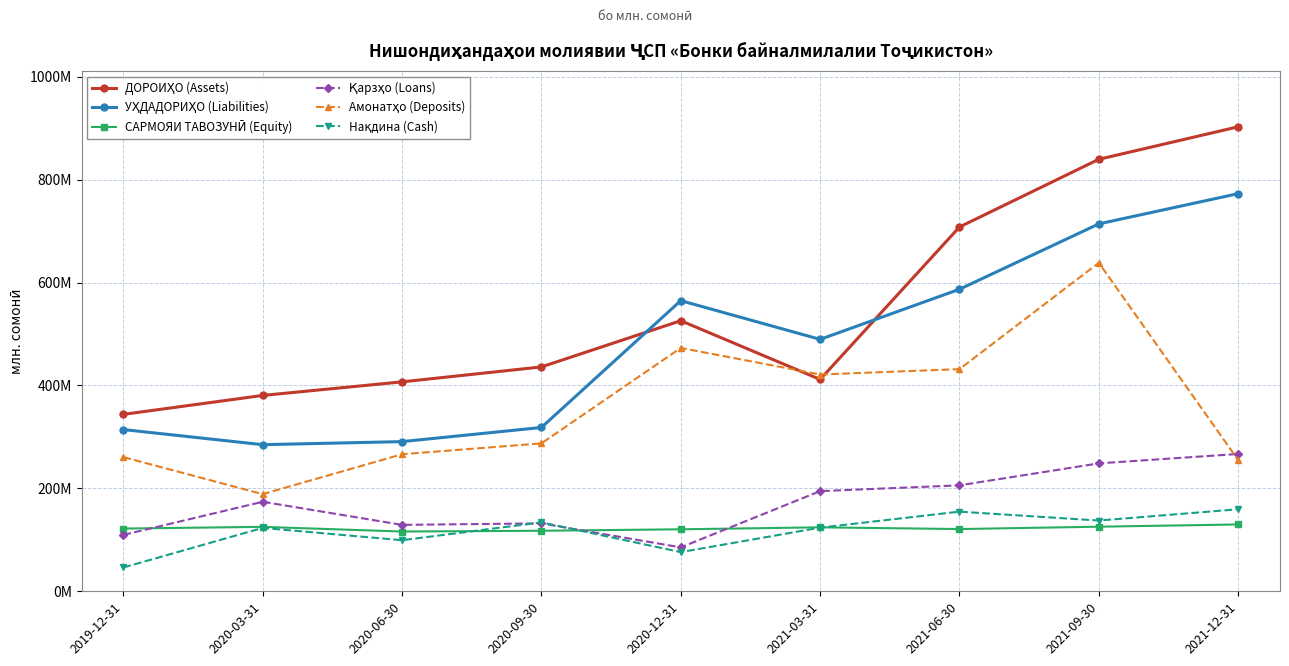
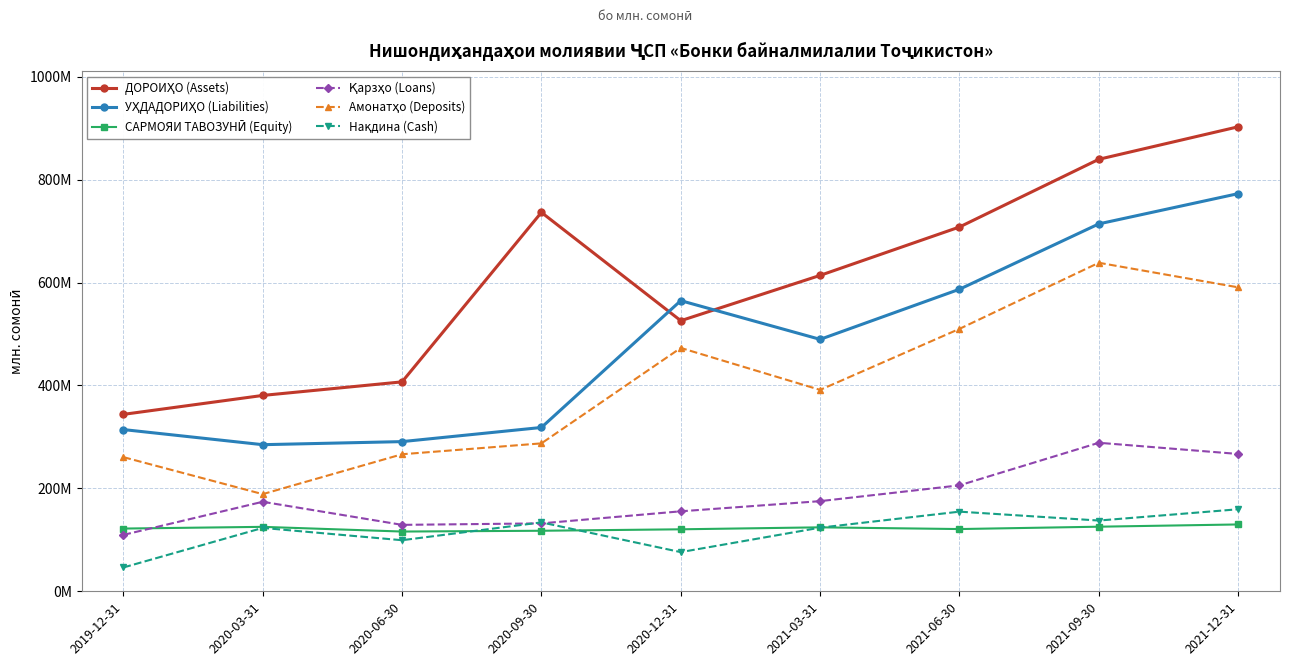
ДОРОИҲО (Assets), 2020-09-30: 440000000 -> 740000000
Қарзҳо (Loans), 2020-12-31: 90000000 -> 160000000
ДОРОИҲО (Assets), 2021-03-31: 410000000 -> 610000000
Қарзҳо (Loans), 2021-03-31: 190000000 -> 180000000
Амонатҳо (Deposits), 2021-03-31: 420000000 -> 390000000
Амонатҳо (Deposits), 2021-06-30: 430000000 -> 510000000
Қарзҳо (Loans), 2021-09-30: 250000000 -> 290000000
Амонатҳо (Deposits), 2021-12-31: 250000000 -> 590000000
